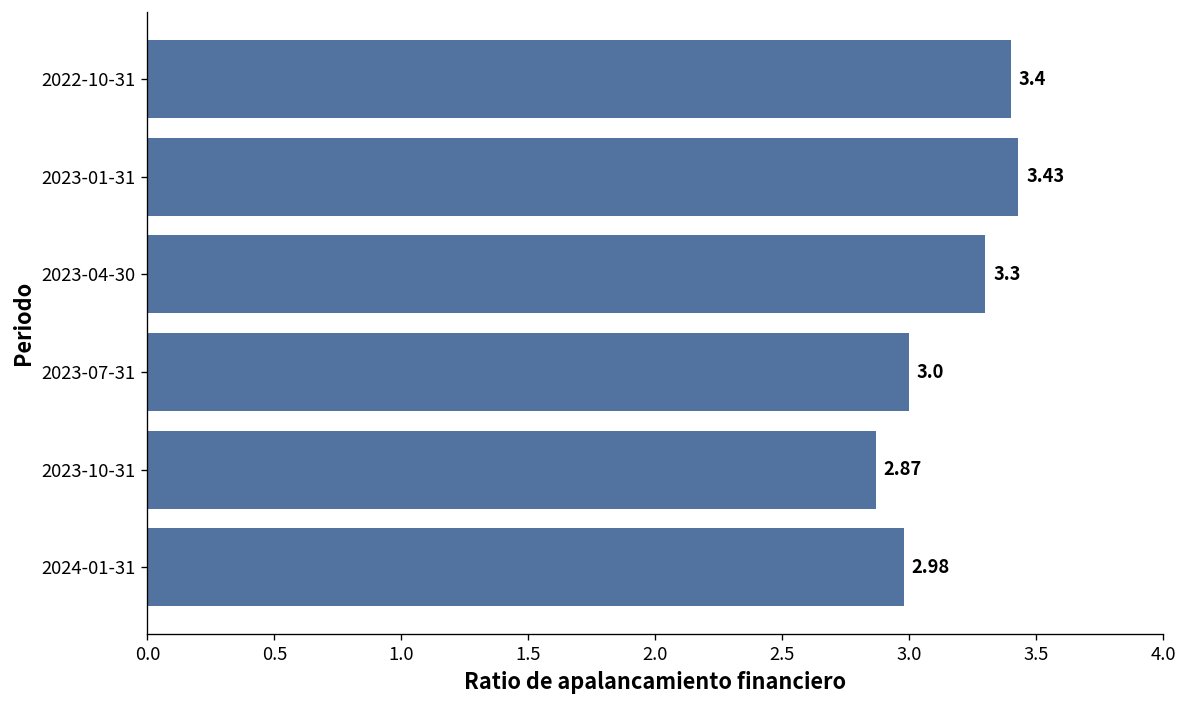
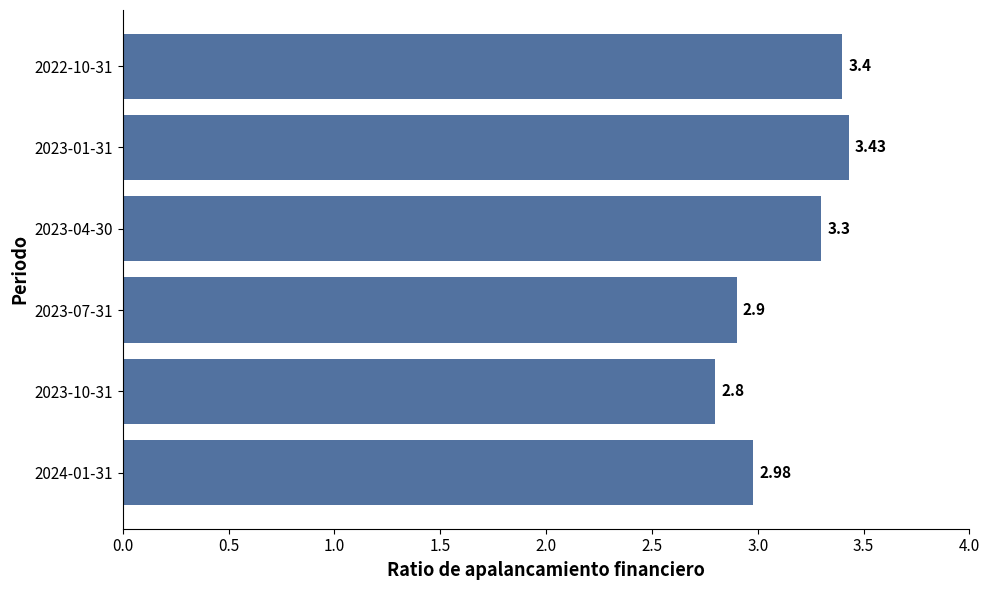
2023-07-31: 3.0 -> 2.9
2023-10-31: 2.87 -> 2.8
